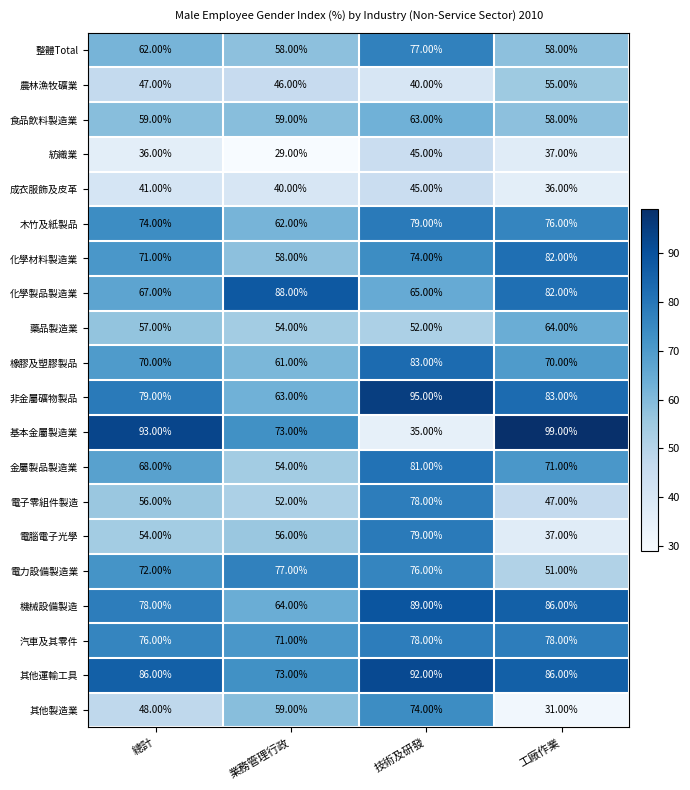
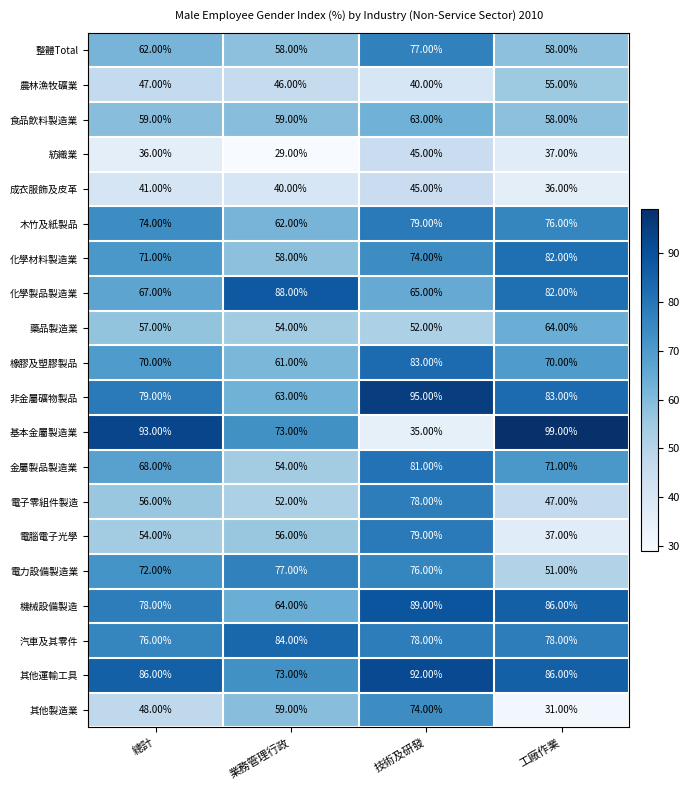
汽車及其零件, 業務管理行政: 71.00% -> 84.00%
